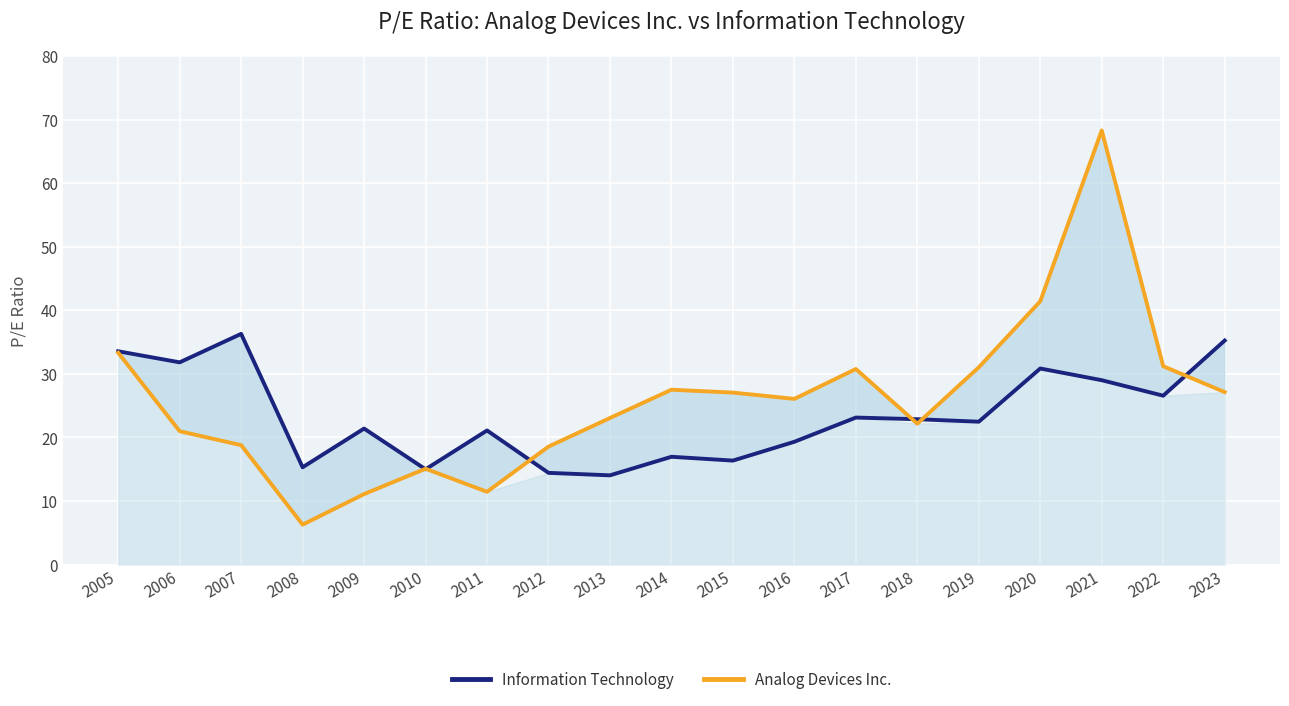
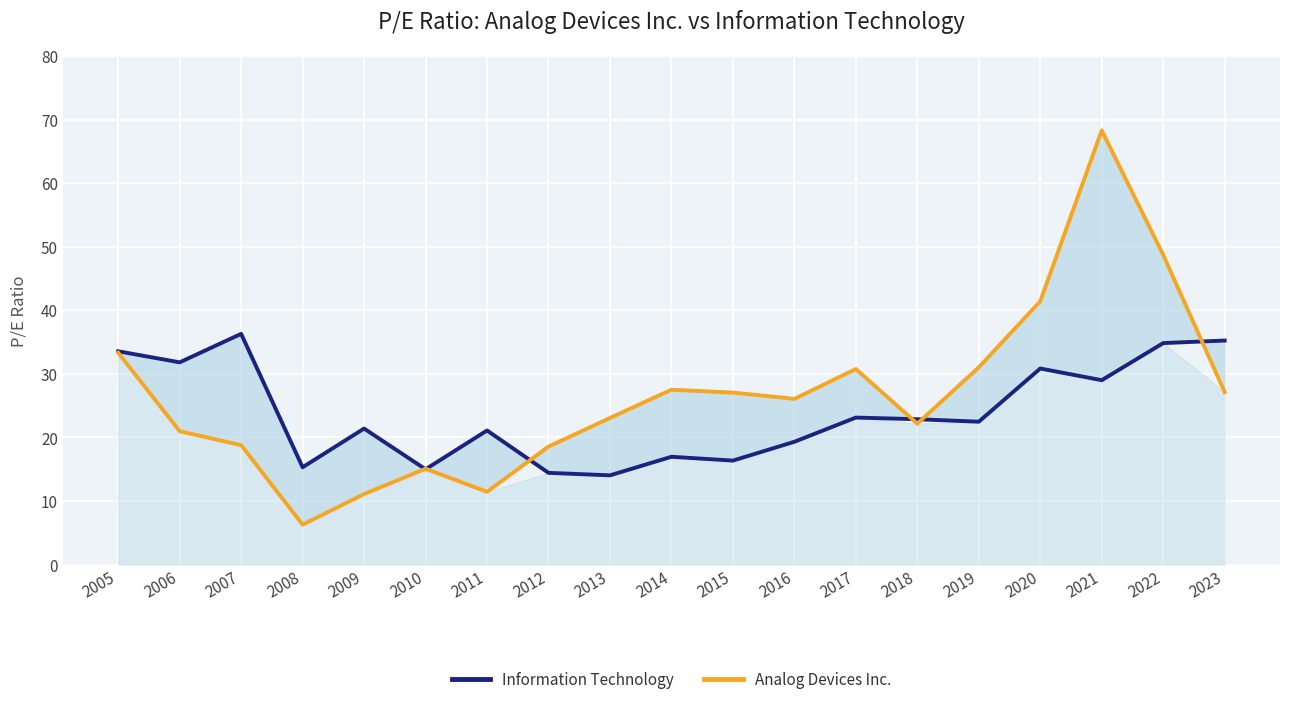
Information Technology, 2022: 27 -> 35
Analog Devices Inc., 2022: 31 -> 49
